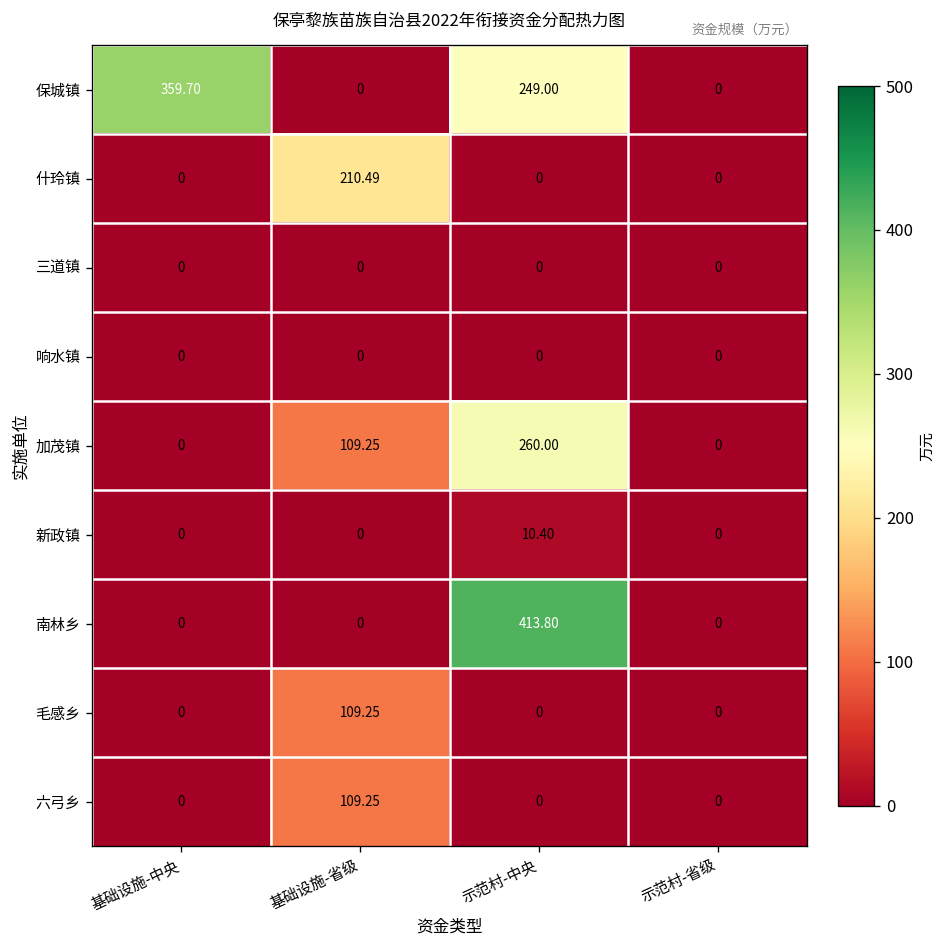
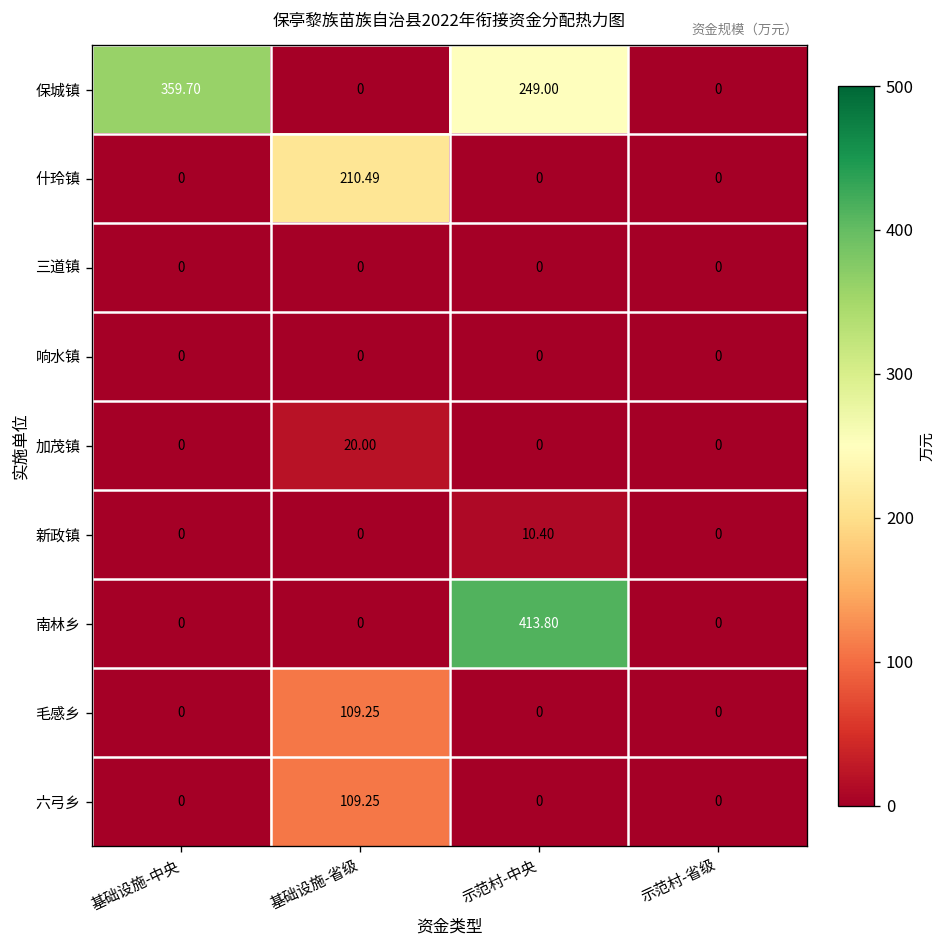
加茂镇, 基础设施-省级: 109.25 -> 20.00
加茂镇, 示范村-中央: 260.00 -> 0
